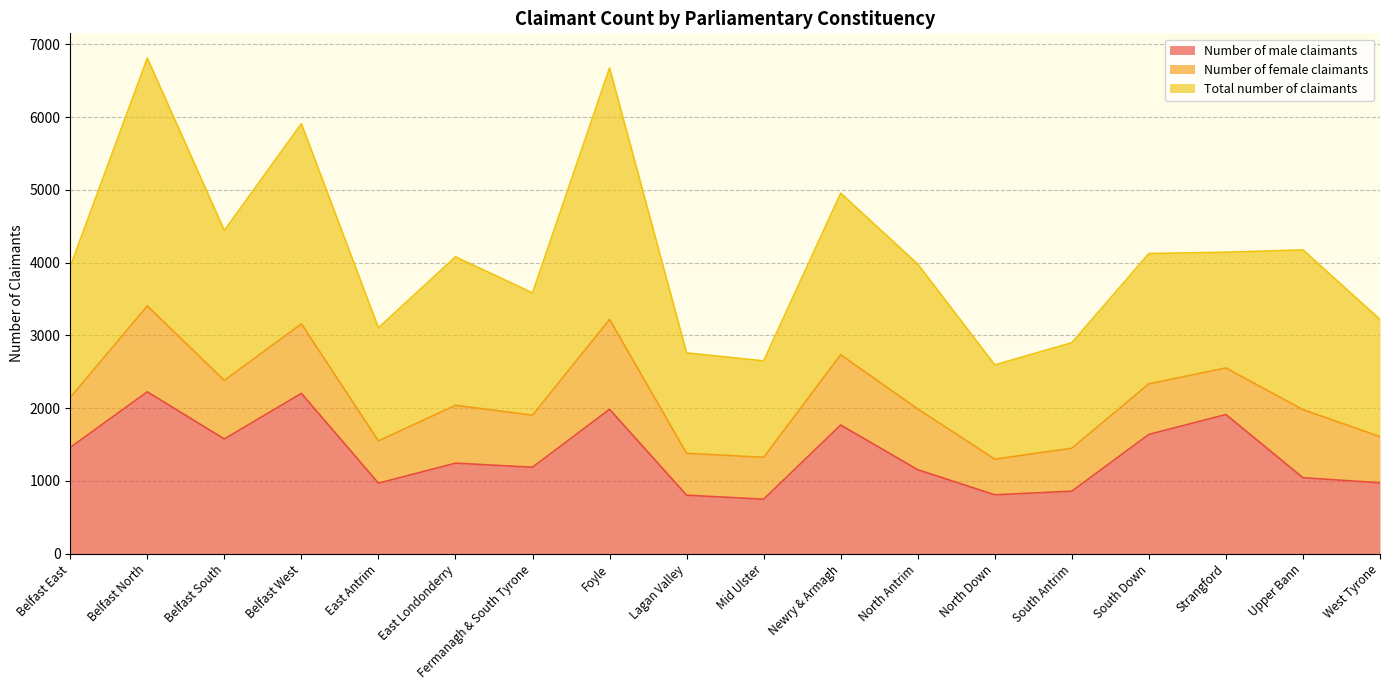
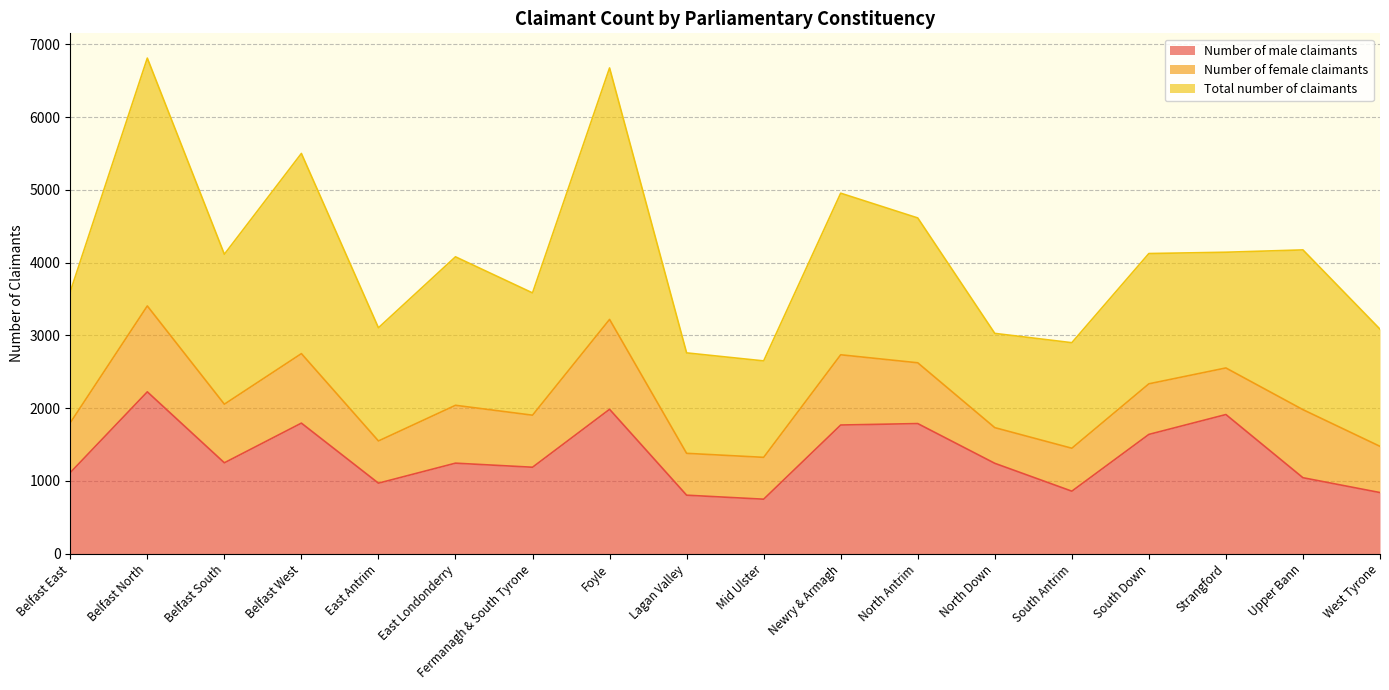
Number of male claimants, Belfast East: 1500 -> 1100
Number of male claimants, Belfast South: 1600 -> 1300
Number of male claimants, Belfast West: 2200 -> 1800
Number of male claimants, North Antrim: 1200 -> 1800
Number of male claimants, North Down: 800 -> 1200
Number of male claimants, West Tyrone: 1000 -> 800
